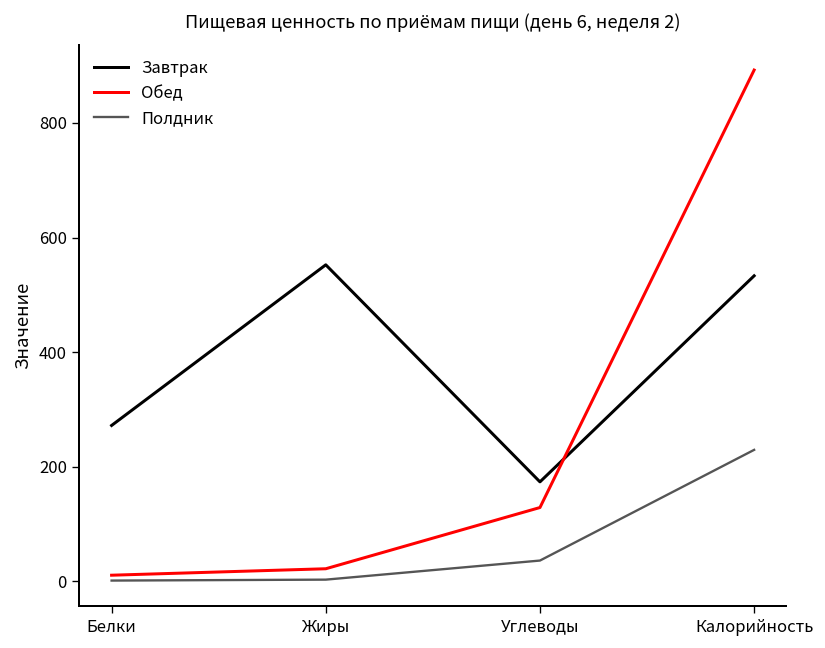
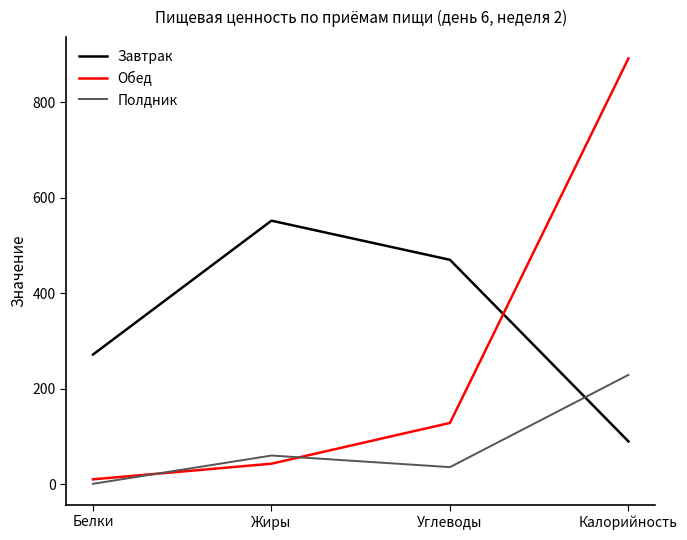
Обед, Жиры: 20 -> 40
Полдник, Жиры: 0 -> 60
Завтрак, Углеводы: 170 -> 470
Завтрак, Калорийность: 530 -> 90
